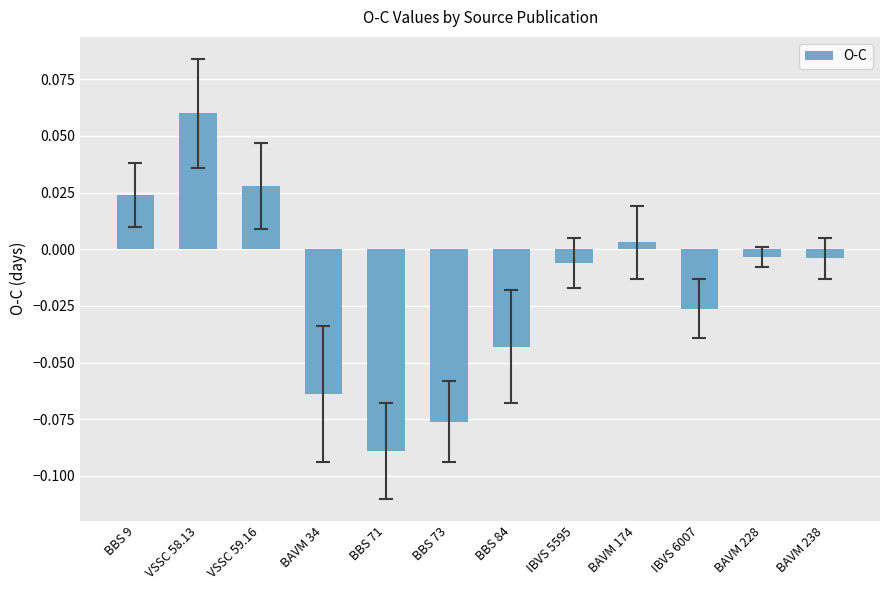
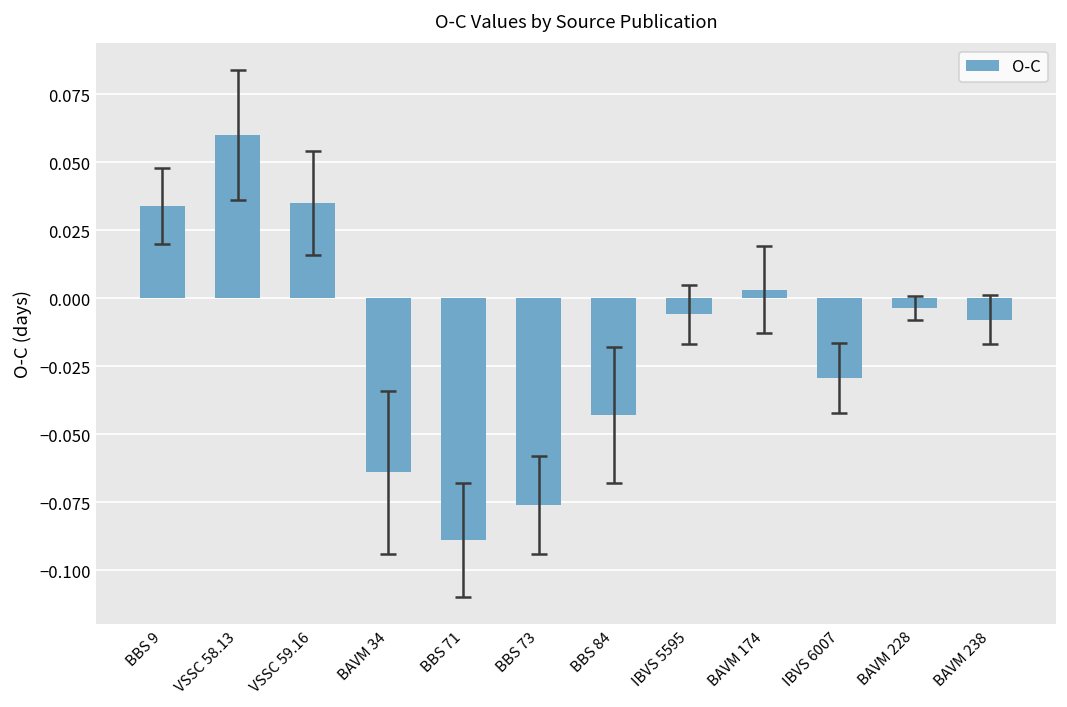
O-C, BBS 9: 0.024 -> 0.034
O-C, VSSC 59.16: 0.028 -> 0.035
O-C, IBVS 6007: -0.026 -> -0.029
O-C, BAVM 238: -0.004 -> -0.008
